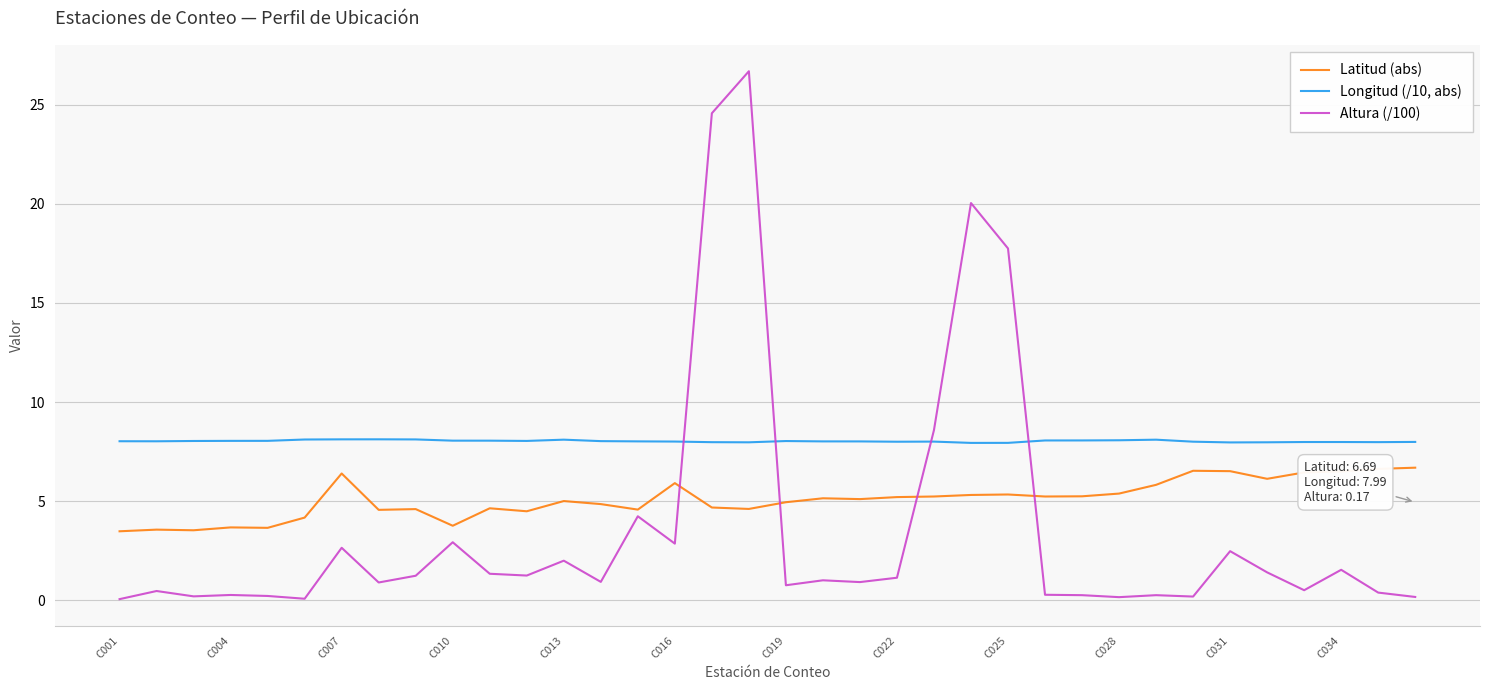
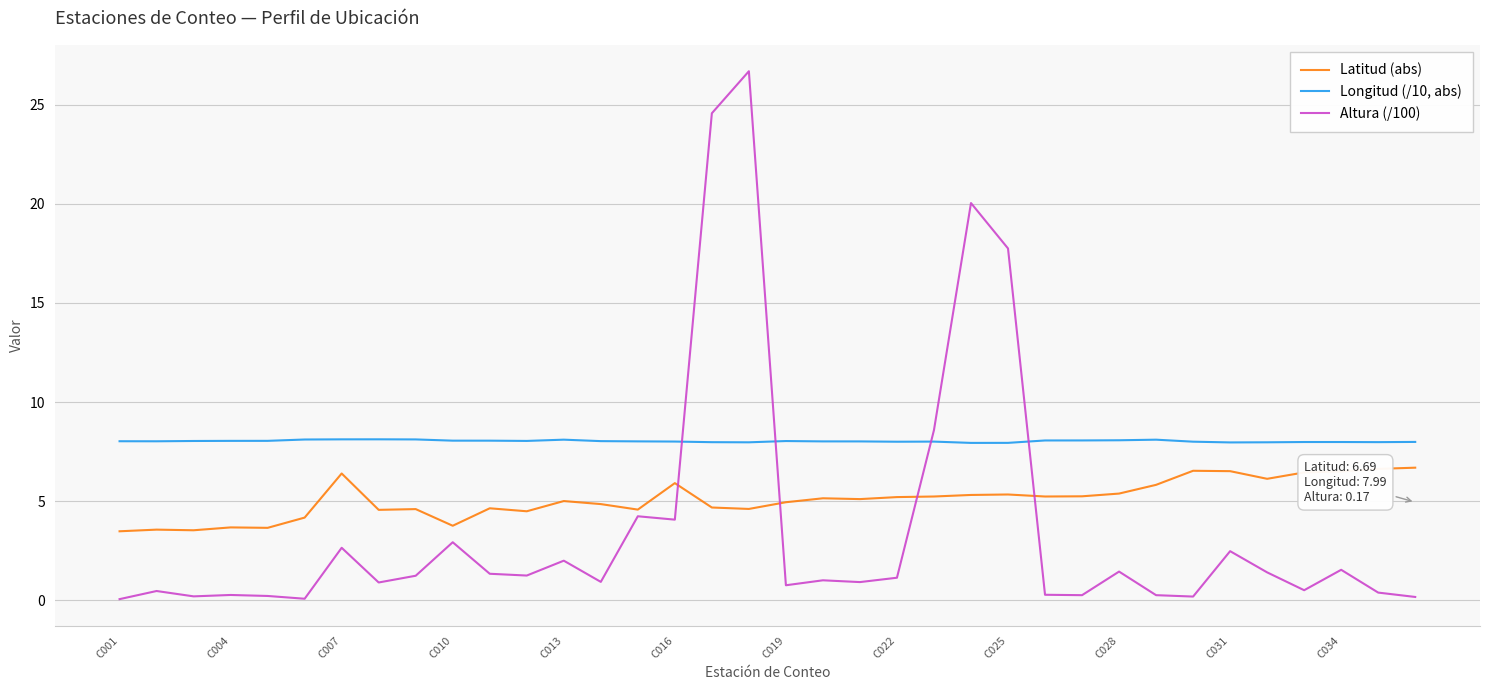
Altura (/100), C016: 2.9 -> 4.1
Altura (/100), C028: 0.2 -> 1.5
